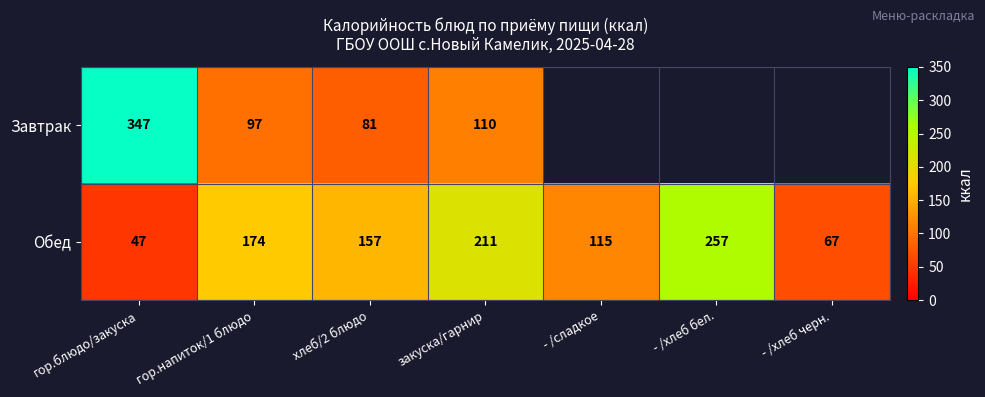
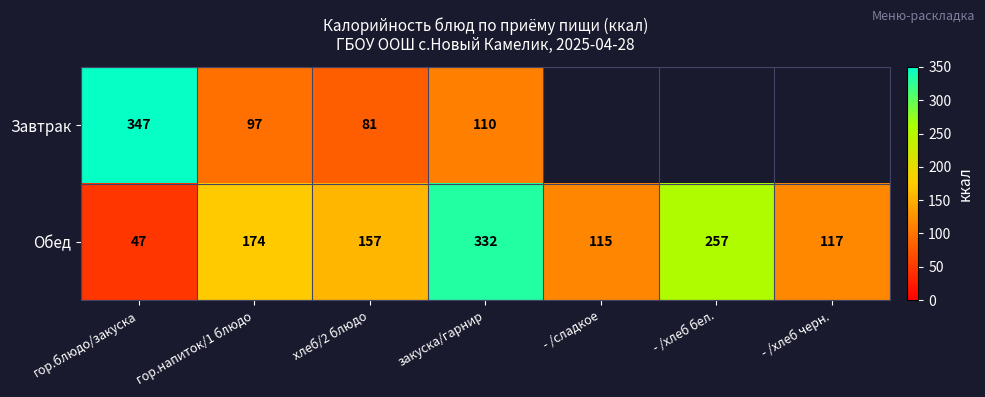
Обед, закуска/гарнир: 211 -> 332
Обед, - /хлеб черн.: 67 -> 117
